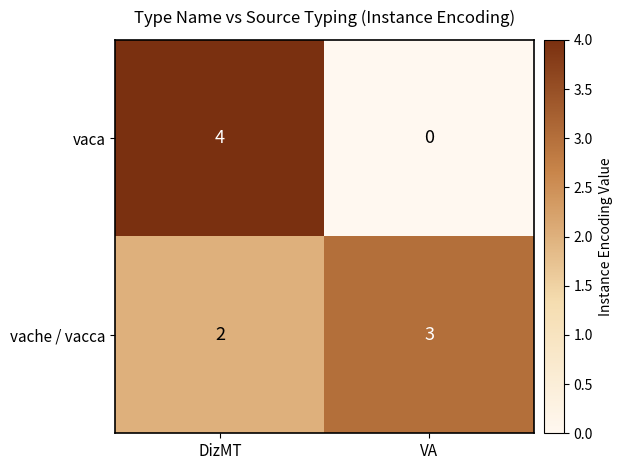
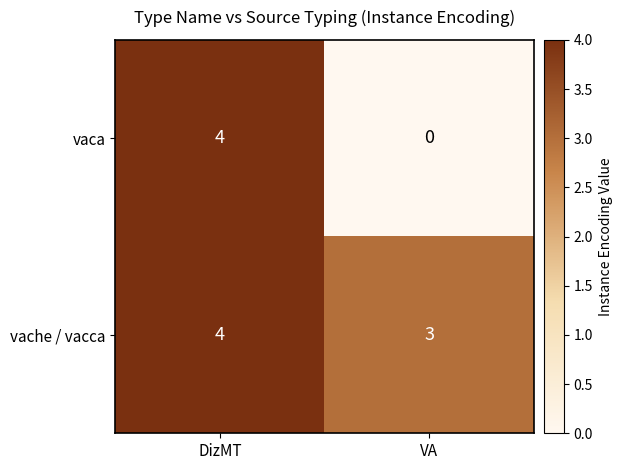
vache / vacca, DizMT: 2 -> 4
